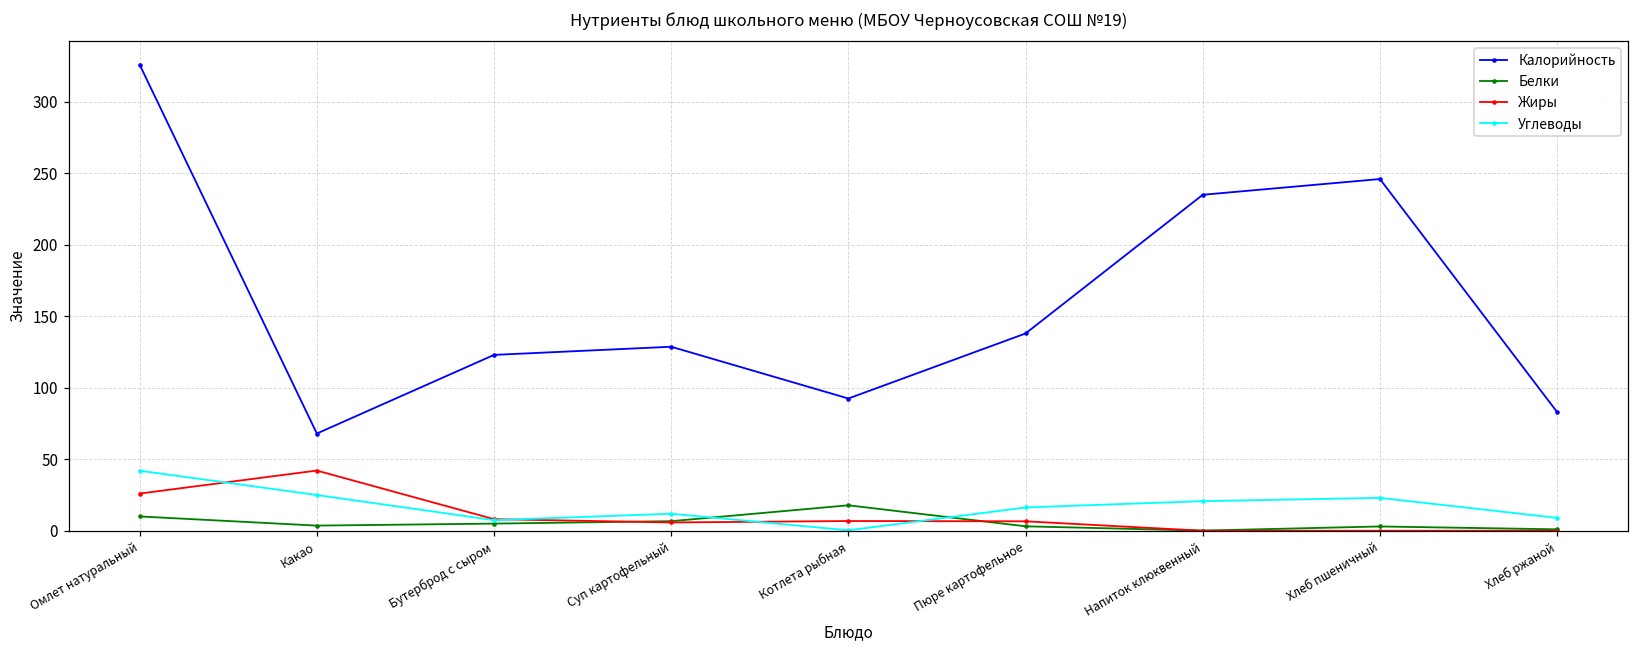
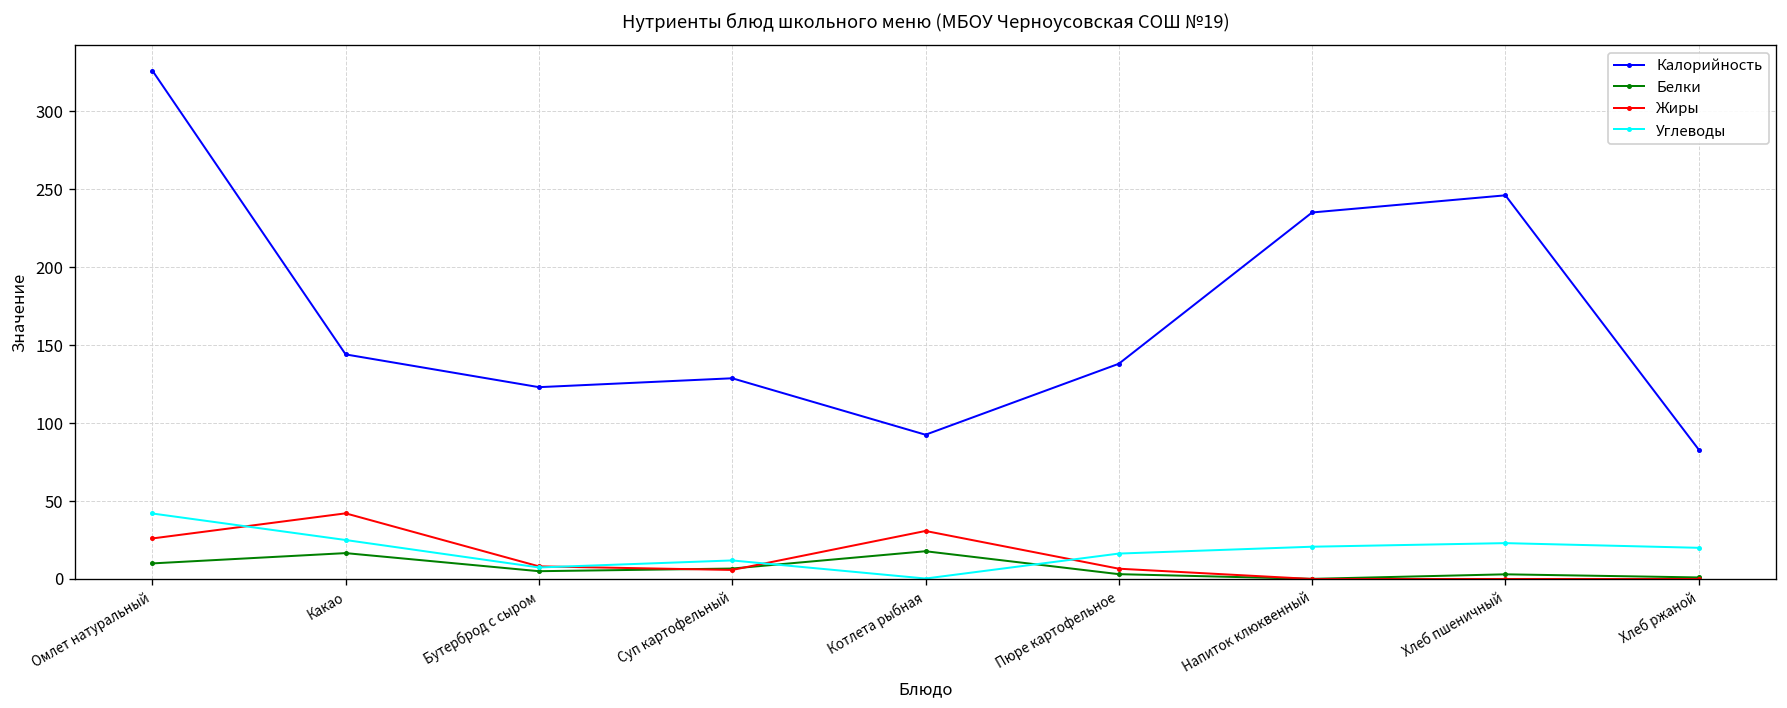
Калорийность, Какао: 68 -> 144
Белки, Какао: 4 -> 17
Жиры, Котлета рыбная: 7 -> 31
Углеводы, Хлеб ржаной: 9 -> 20
